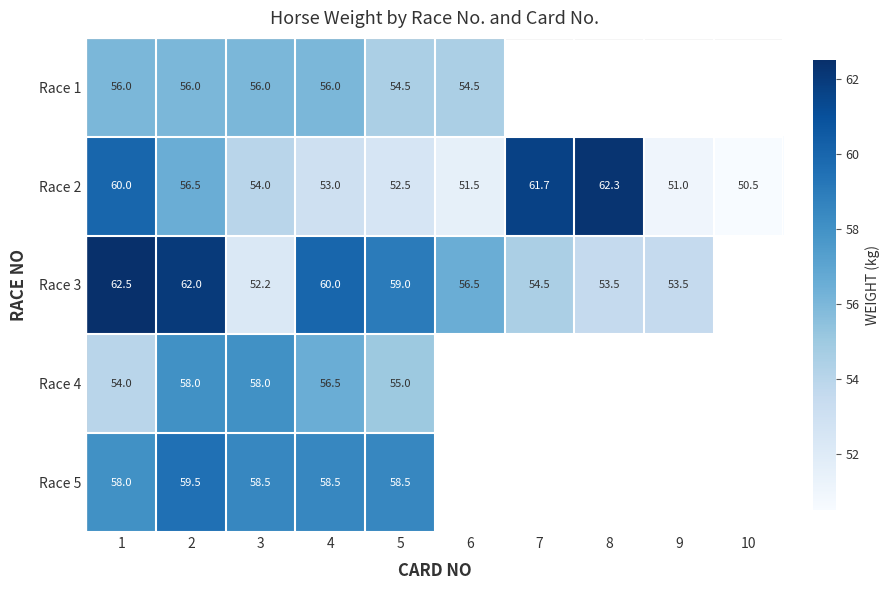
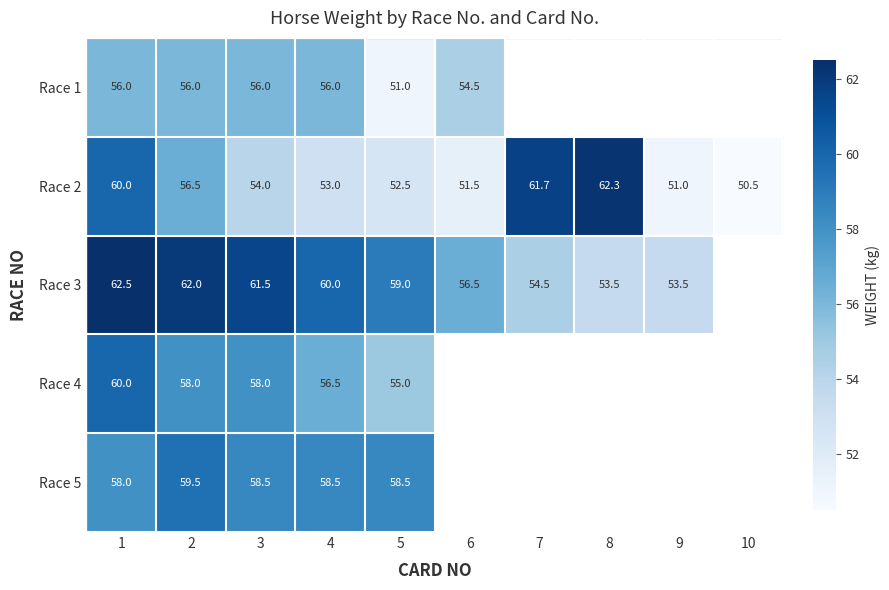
Race 1, 5: 54.5 -> 51.0
Race 3, 3: 52.2 -> 61.5
Race 4, 1: 54.0 -> 60.0
